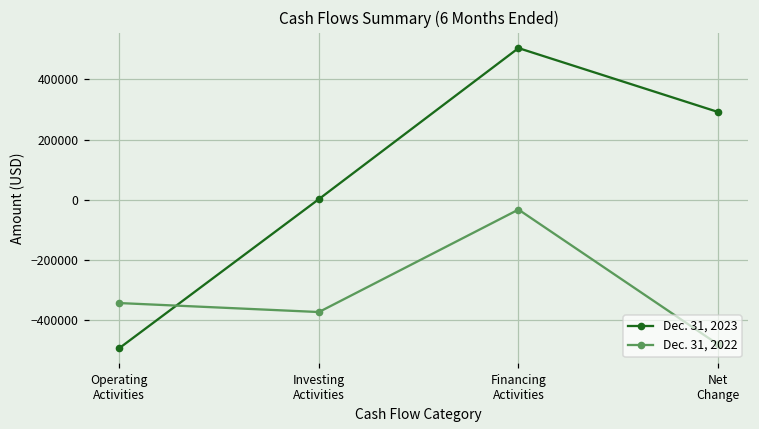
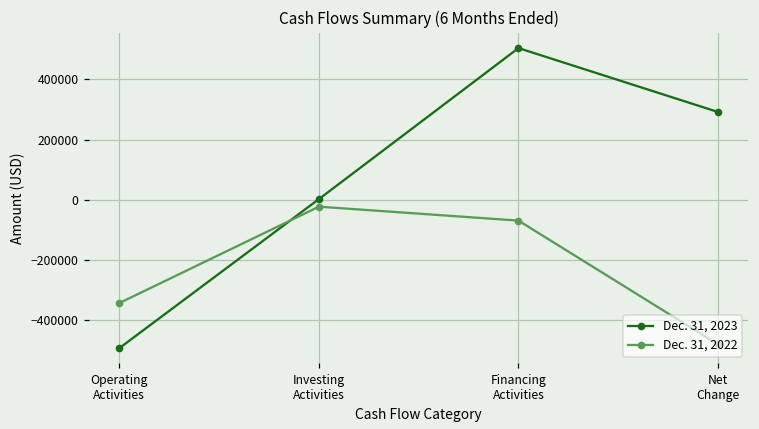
Dec. 31, 2022, Investing Activities: -370000 -> -20000
Dec. 31, 2022, Financing Activities: -30000 -> -70000
